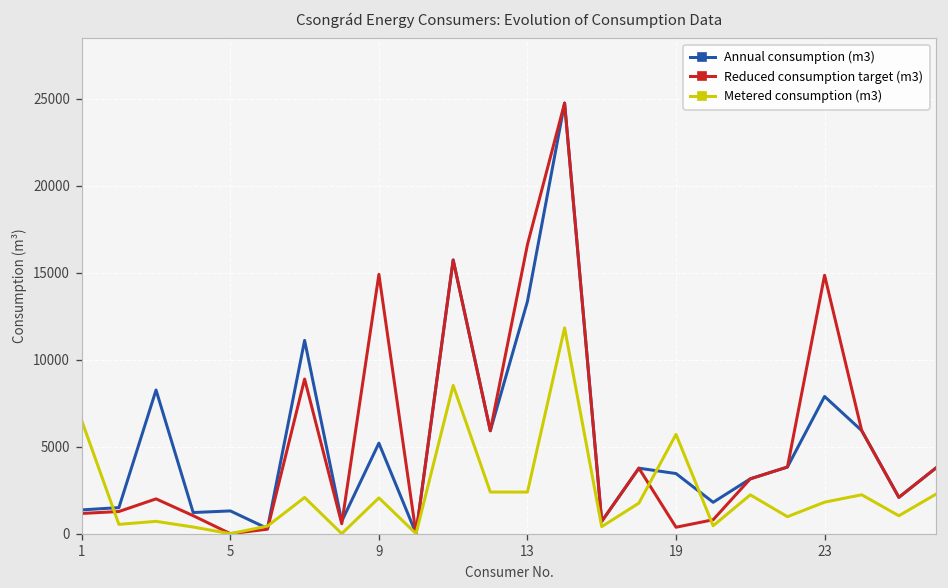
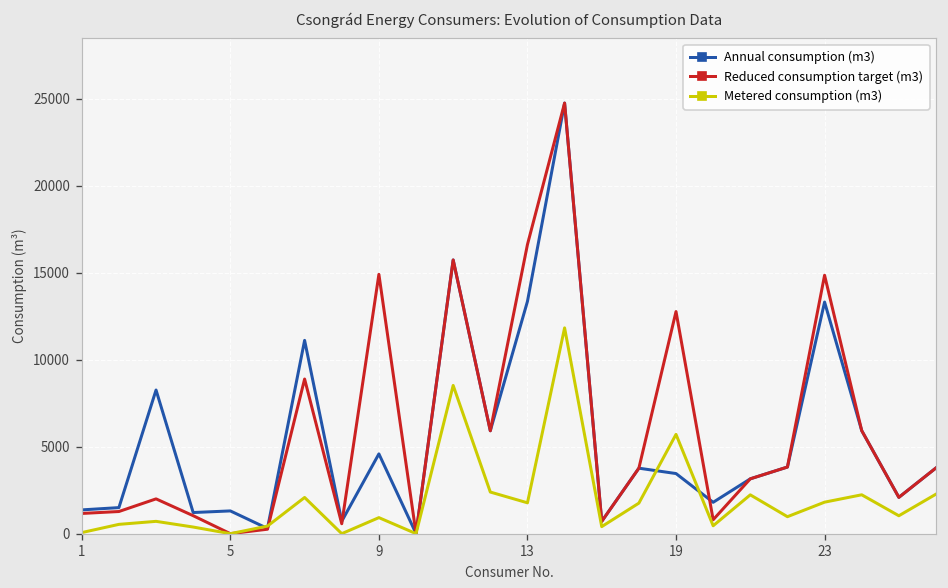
Metered consumption (m3), 1: 6500 -> 100
Annual consumption (m3), 9: 5200 -> 4600
Metered consumption (m3), 9: 2100 -> 900
Metered consumption (m3), 13: 2400 -> 1800
Reduced consumption target (m3), 19: 400 -> 12800
Annual consumption (m3), 23: 7900 -> 13300
